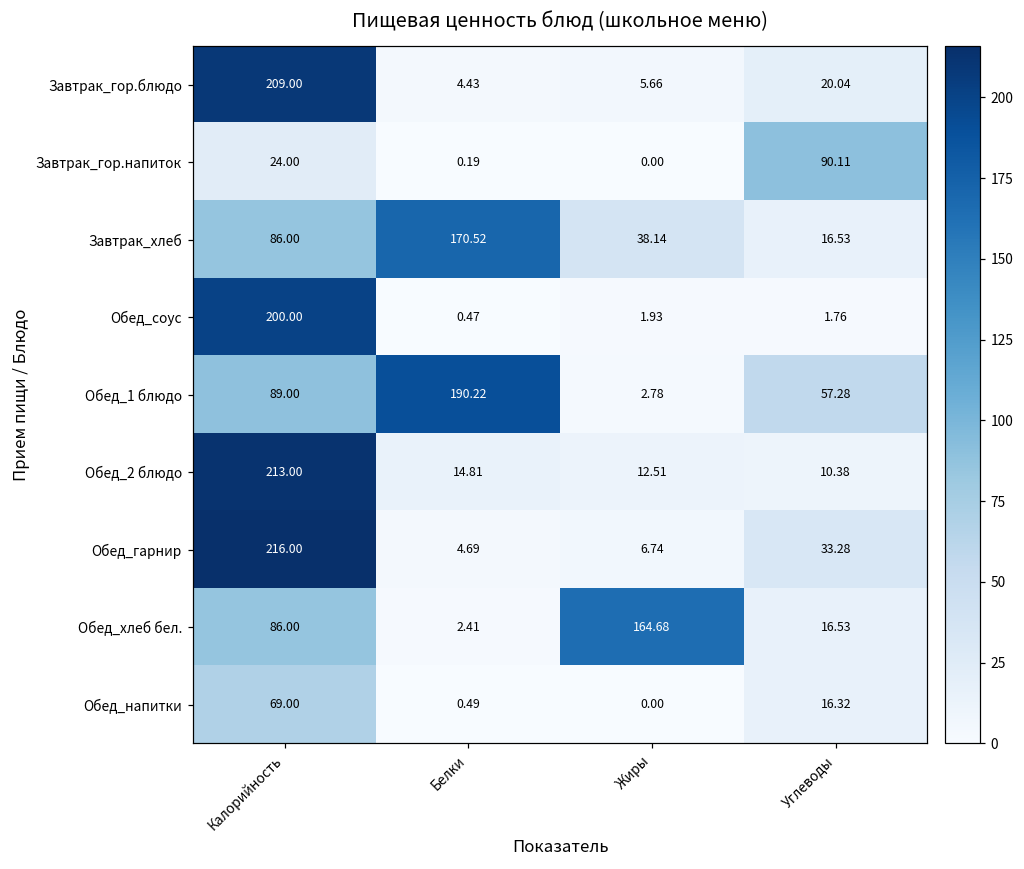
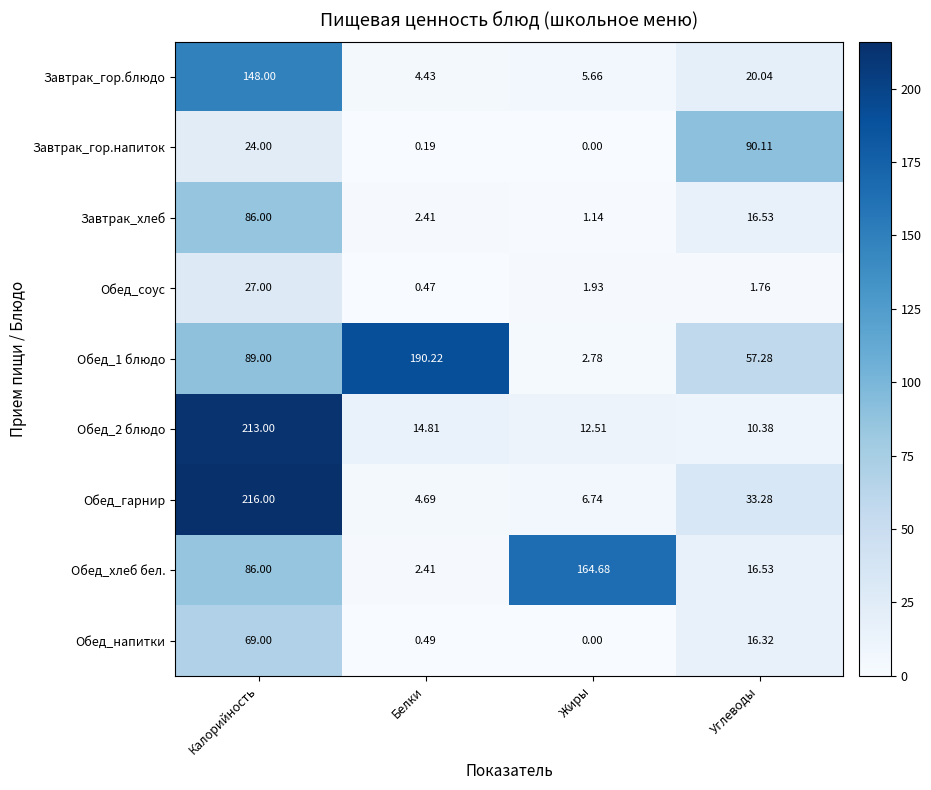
Завтрак_гор.блюдо, Калорийность: 209.00 -> 148.00
Завтрак_хлеб, Белки: 170.52 -> 2.41
Завтрак_хлеб, Жиры: 38.14 -> 1.14
Обед_соус, Калорийность: 200.00 -> 27.00
